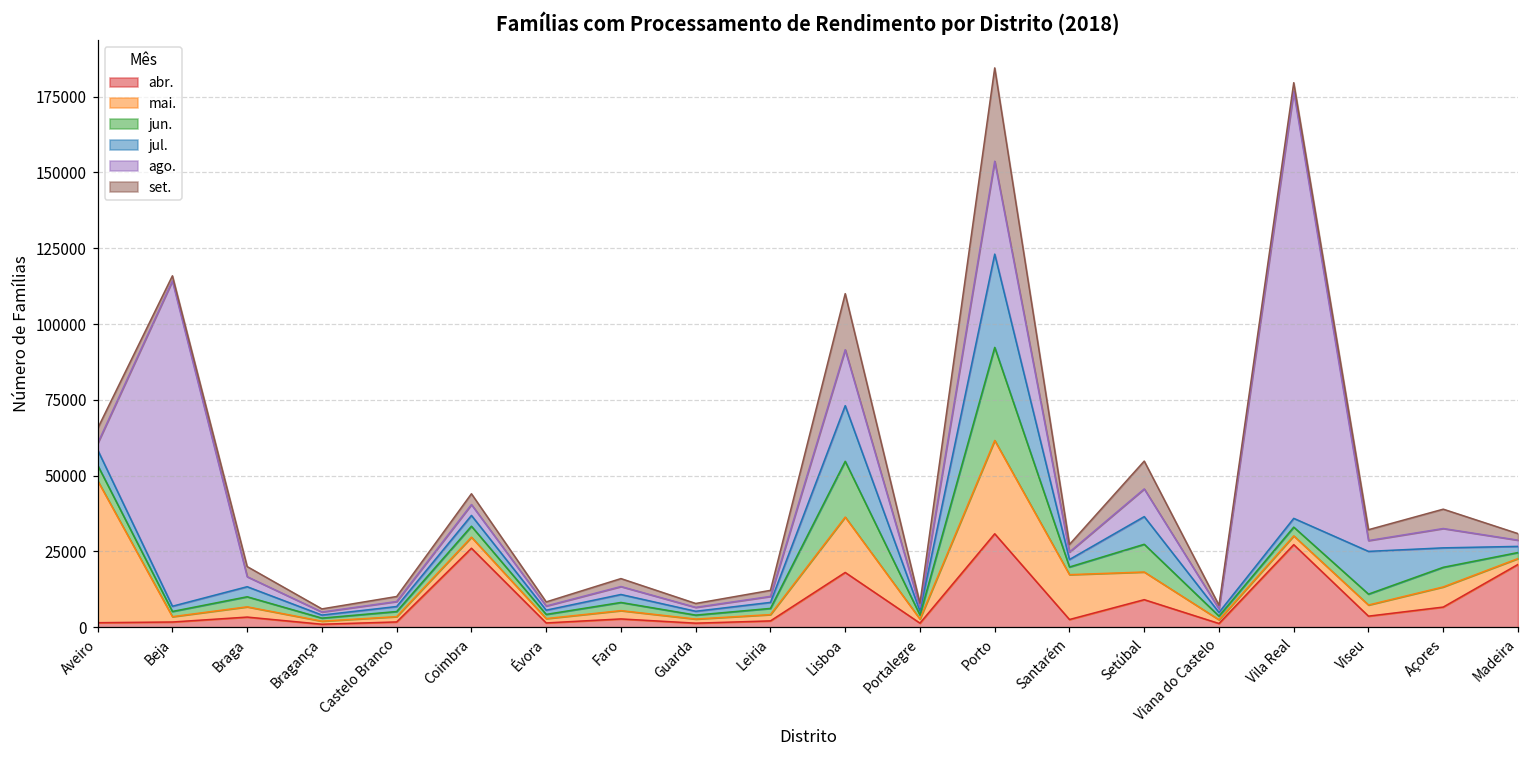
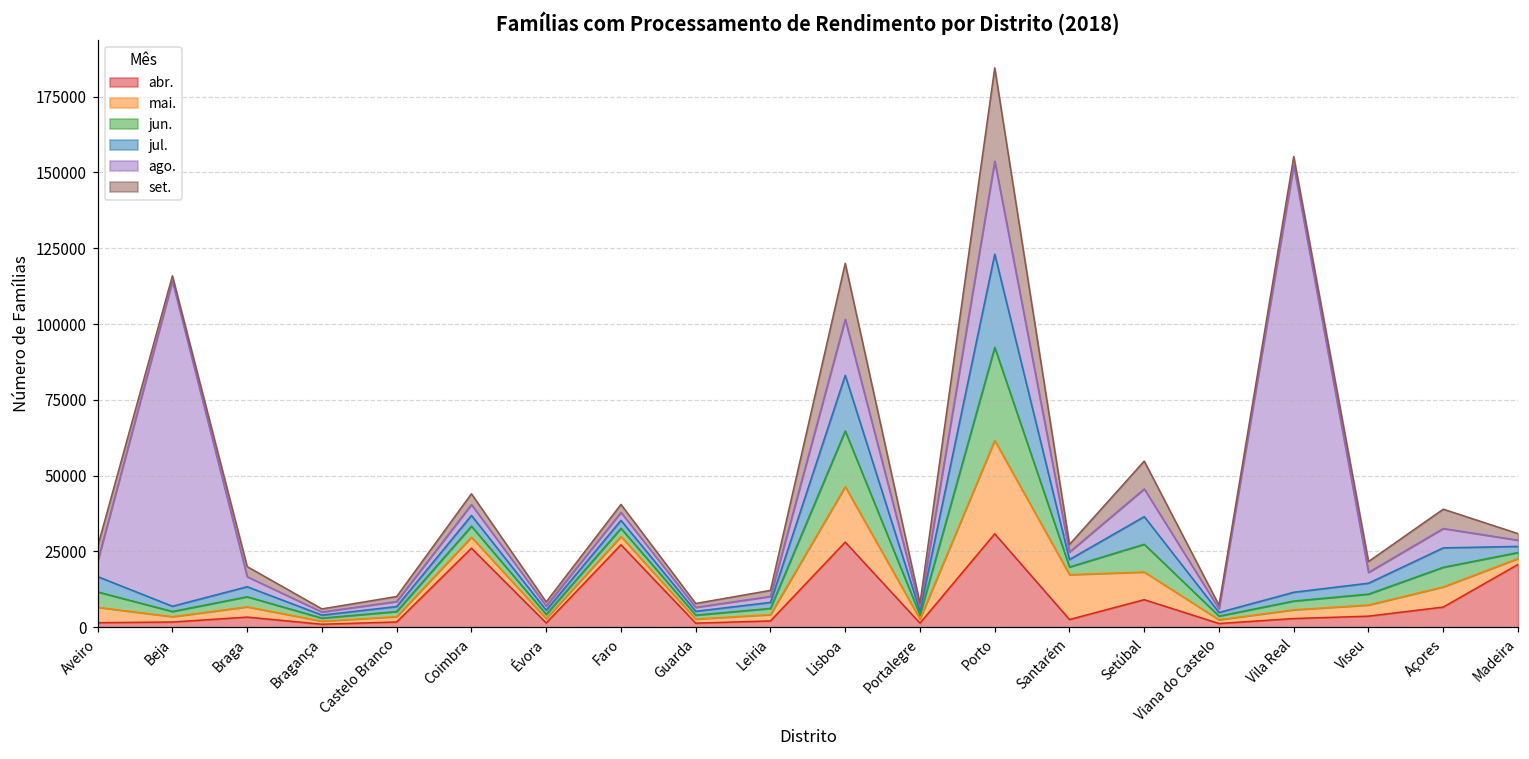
mai., Aveiro: 47000 -> 5000
ago., Aveiro: 2000 -> 5000
abr., Faro: 3000 -> 27000
abr., Lisboa: 18000 -> 28000
abr., Vila Real: 27000 -> 3000
jul., Viseu: 14000 -> 4000
